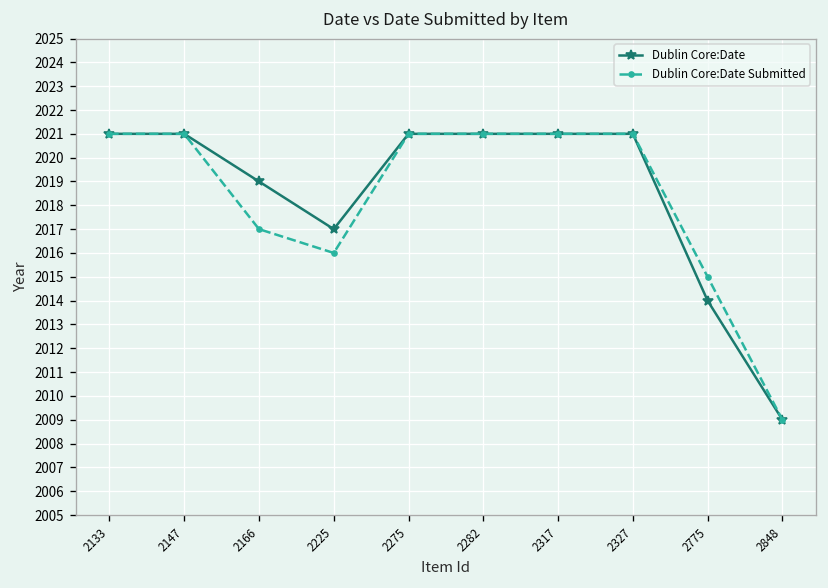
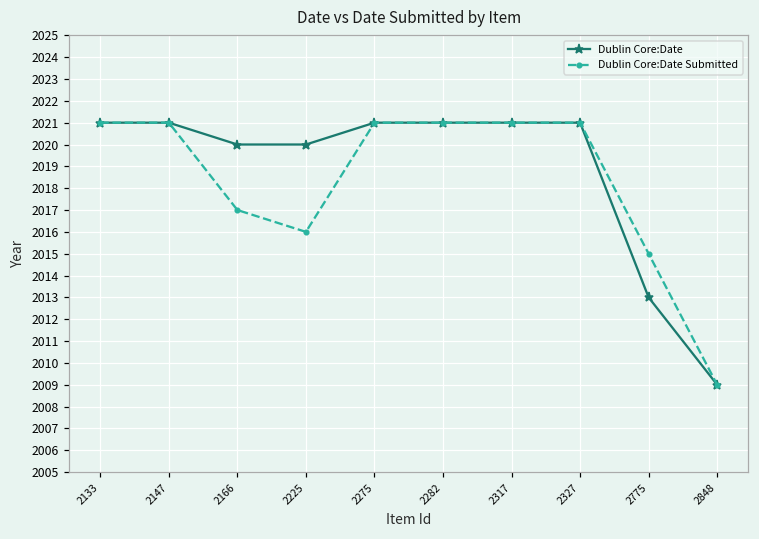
Dublin Core:Date, 2166: 2019 -> 2020
Dublin Core:Date, 2225: 2017 -> 2020
Dublin Core:Date, 2775: 2014 -> 2013
